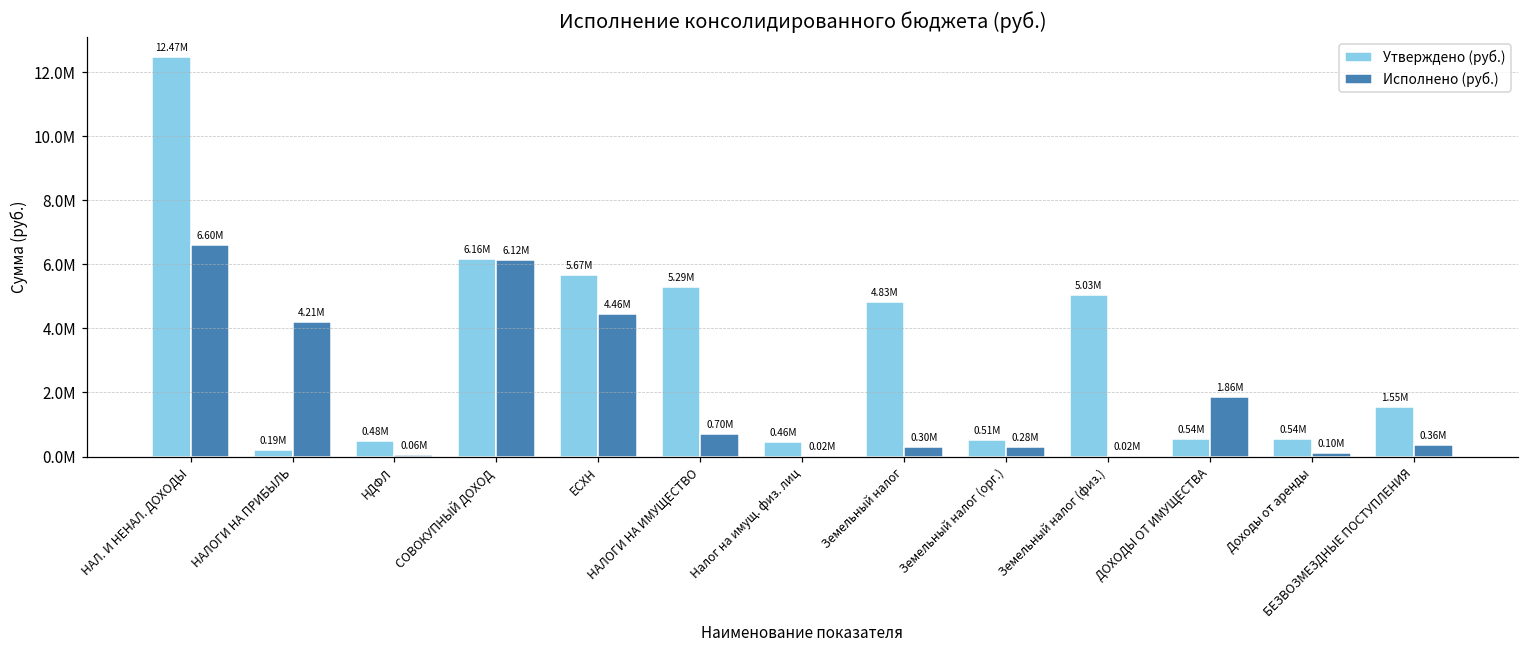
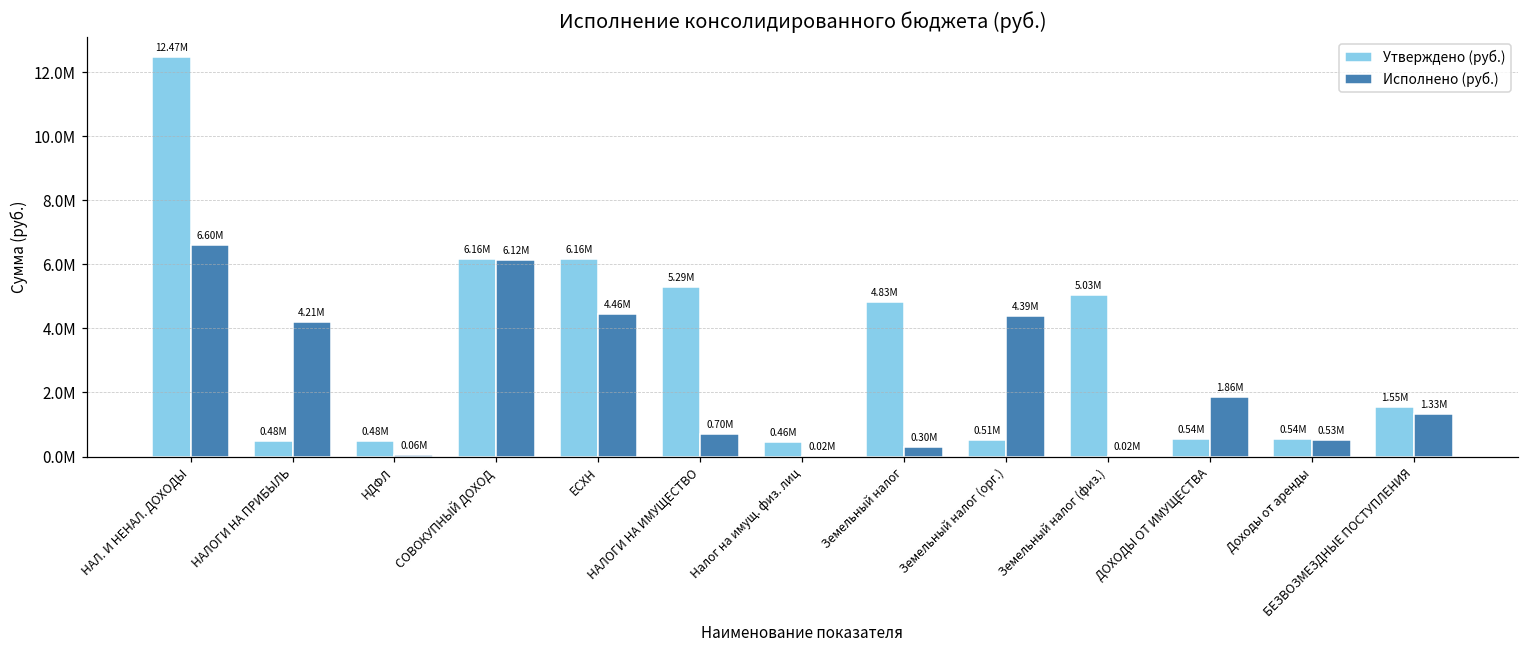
Утверждено (руб.), НАЛОГИ НА ПРИБЫЛЬ: 0.19M -> 0.48M
Утверждено (руб.), ЕСХН: 5.67M -> 6.16M
Исполнено (руб.), Земельный налог (орг.): 0.28M -> 4.39M
Исполнено (руб.), Доходы от аренды: 0.10M -> 0.53M
Исполнено (руб.), БЕЗВОЗМЕЗДНЫЕ ПОСТУПЛЕНИЯ: 0.36M -> 1.33M
